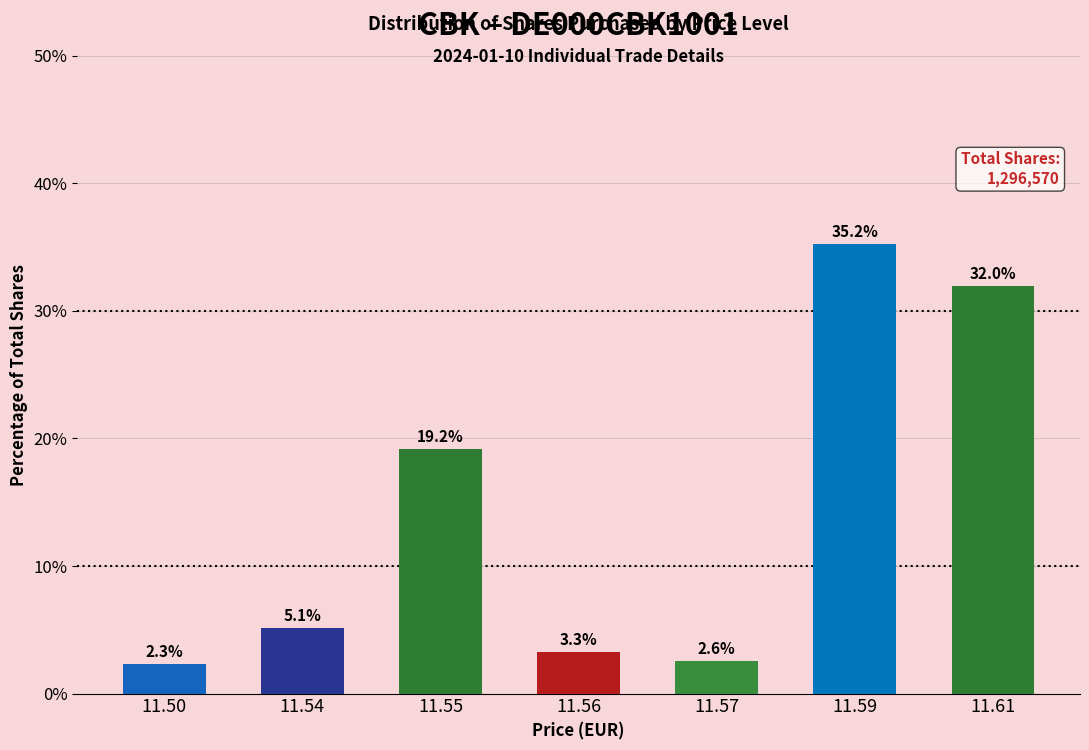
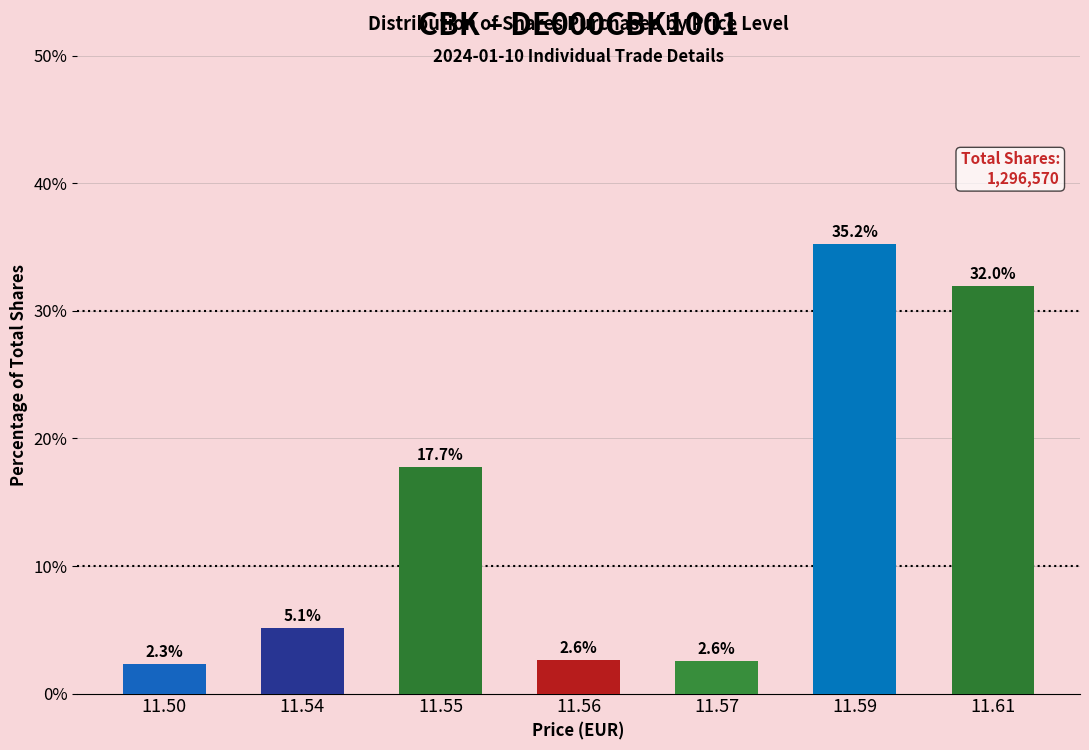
11.55: 19.2% -> 17.7%
11.56: 3.3% -> 2.6%
